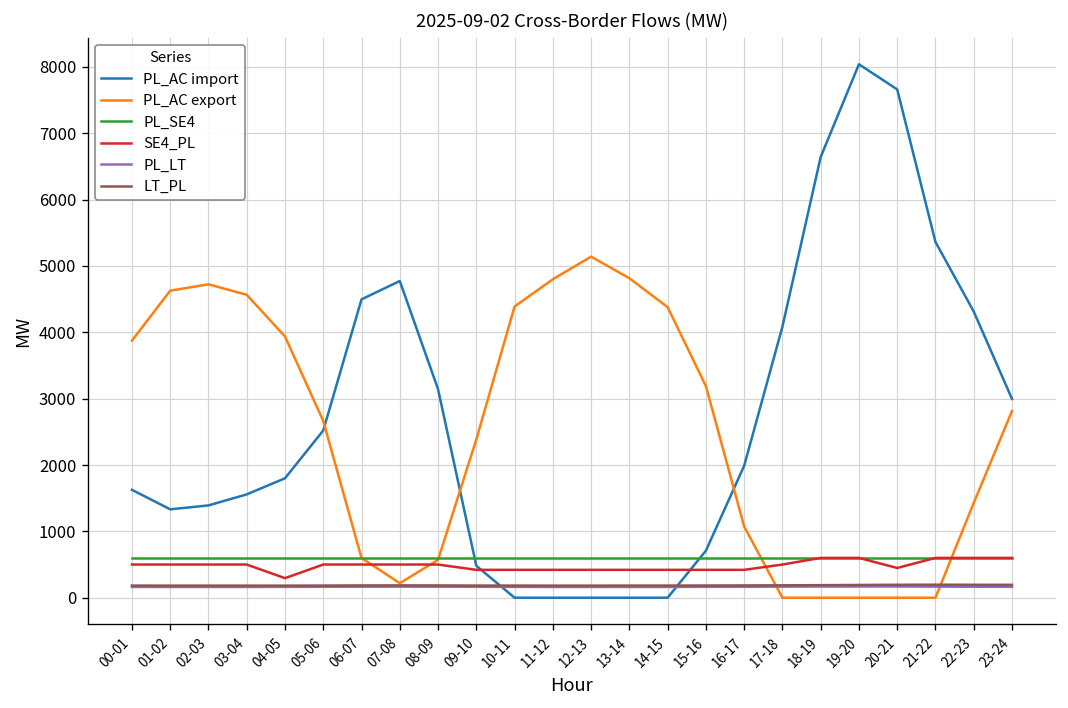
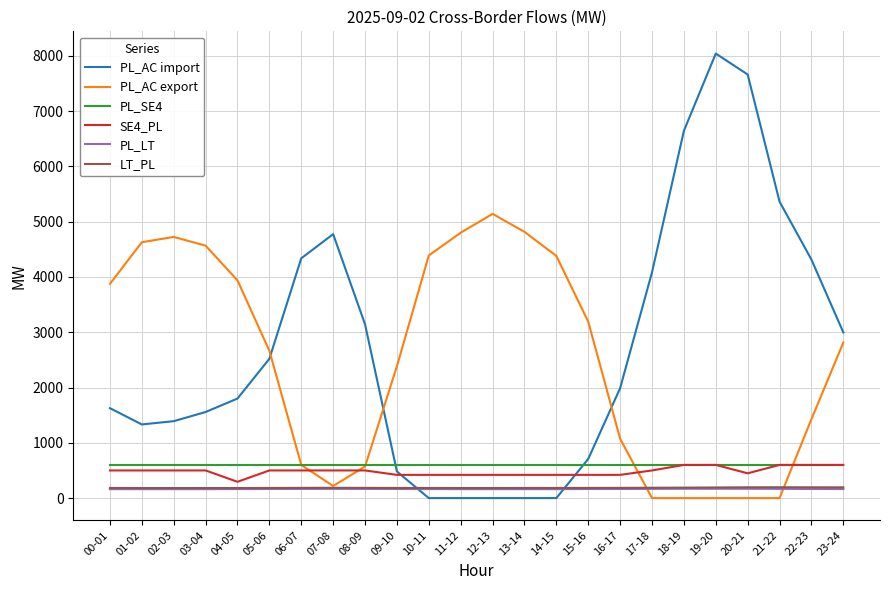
PL_AC import, 06-07: 4500 -> 4300
